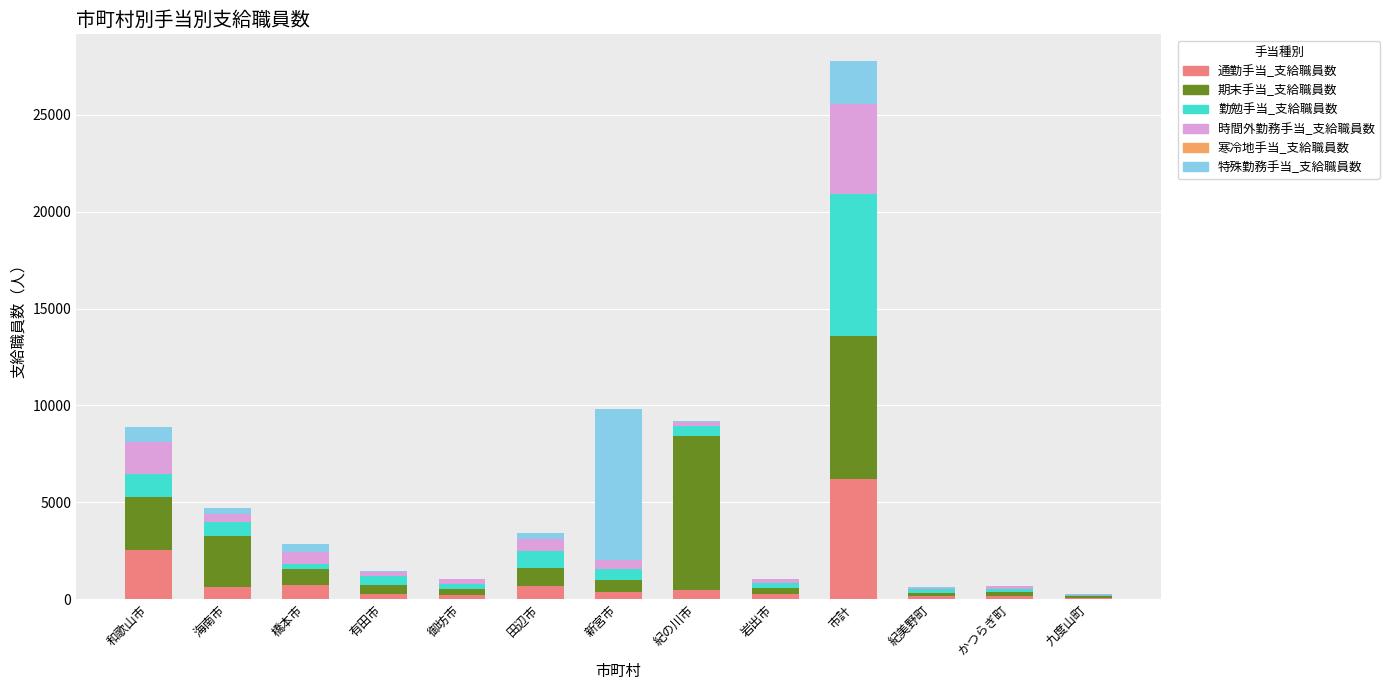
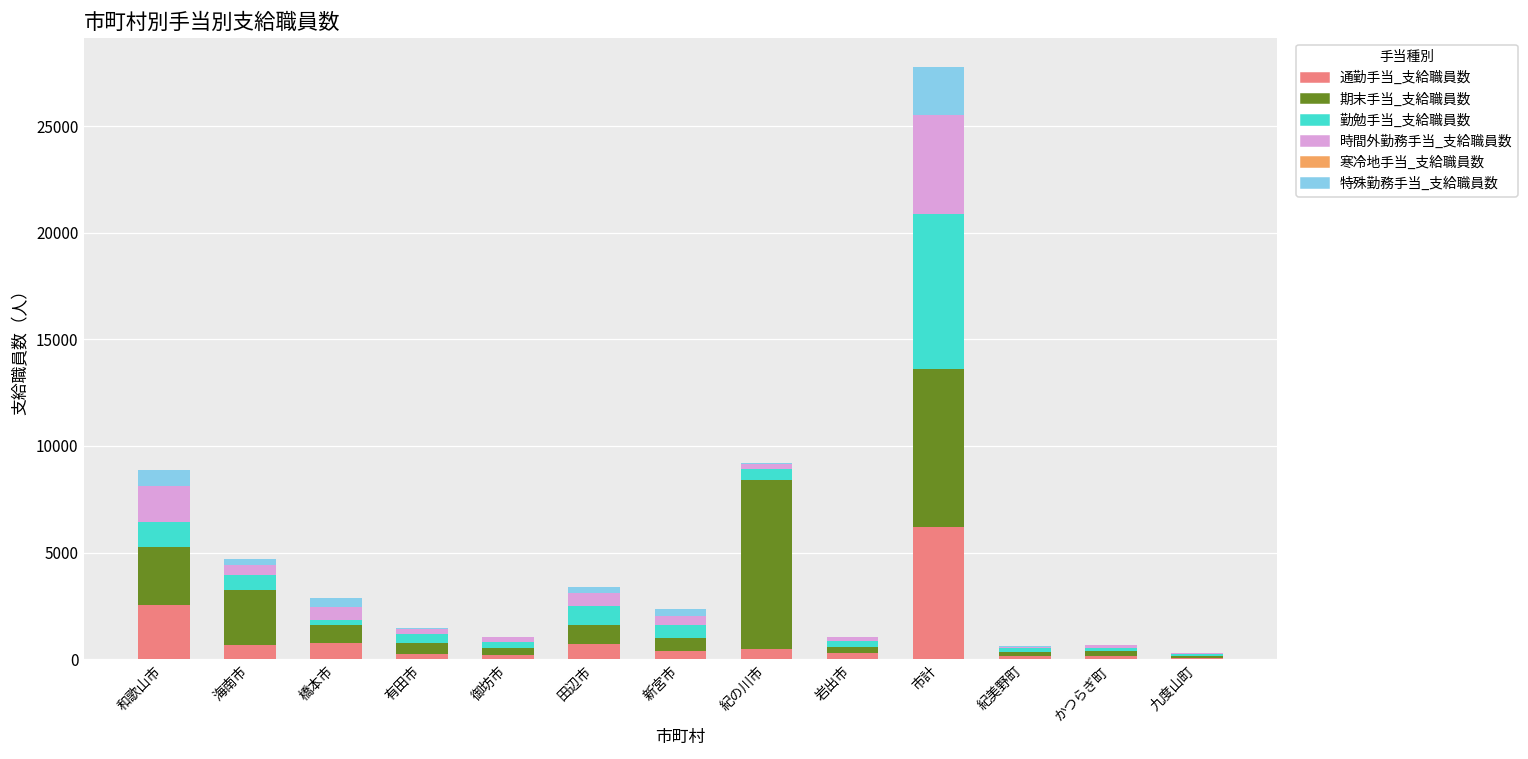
特殊勤務手当_支給職員数, 新宮市: 7800 -> 300
